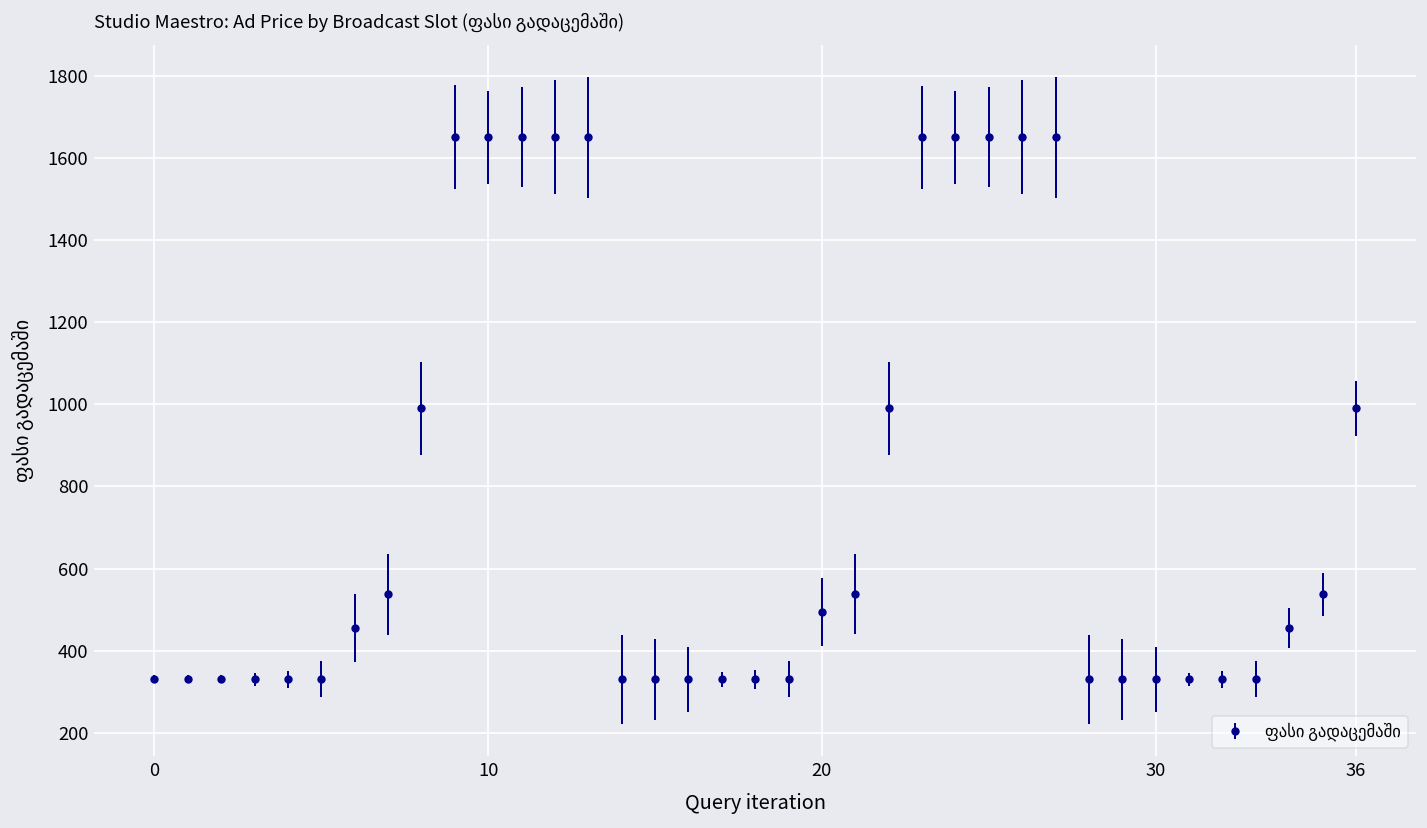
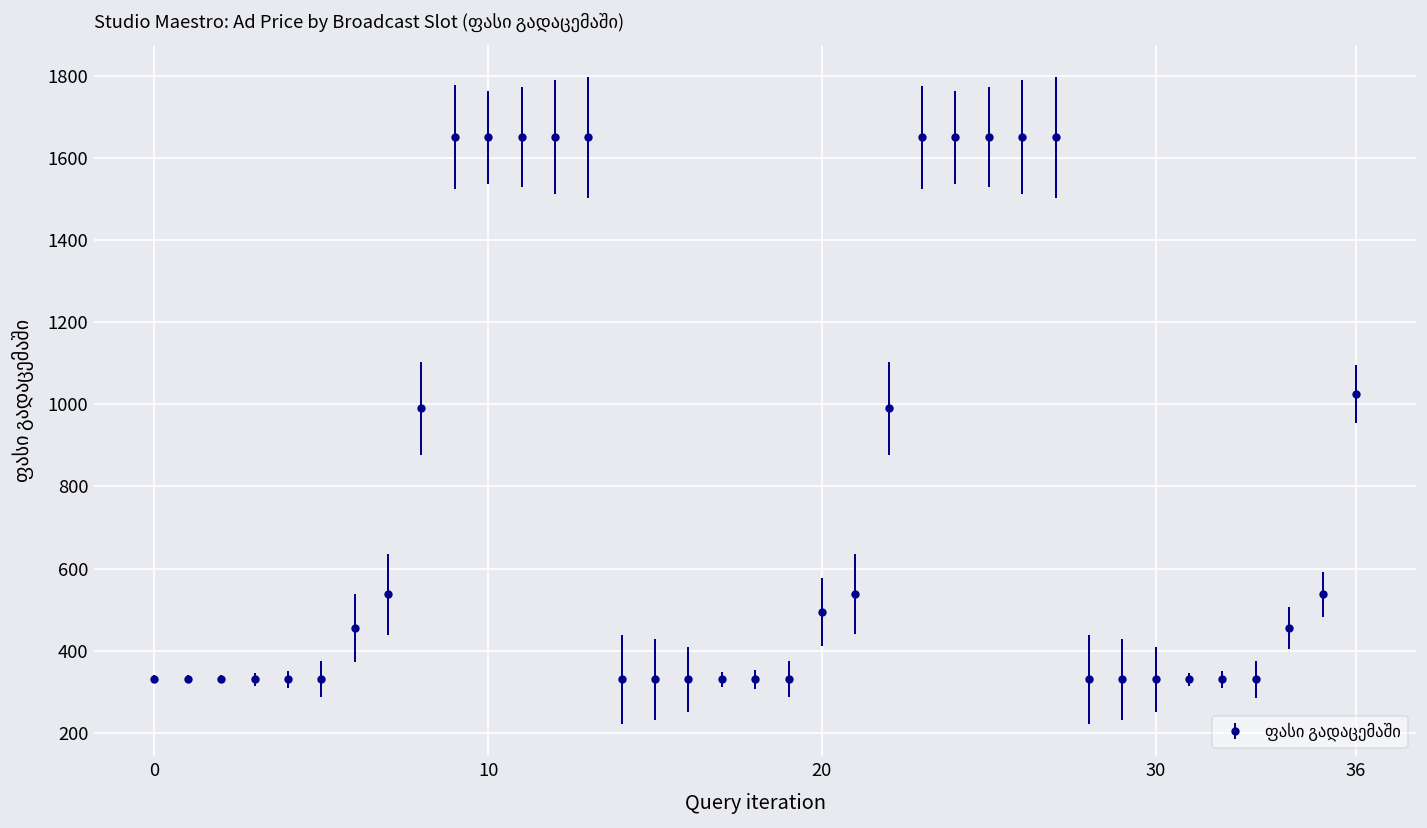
36: 990 -> 1030
